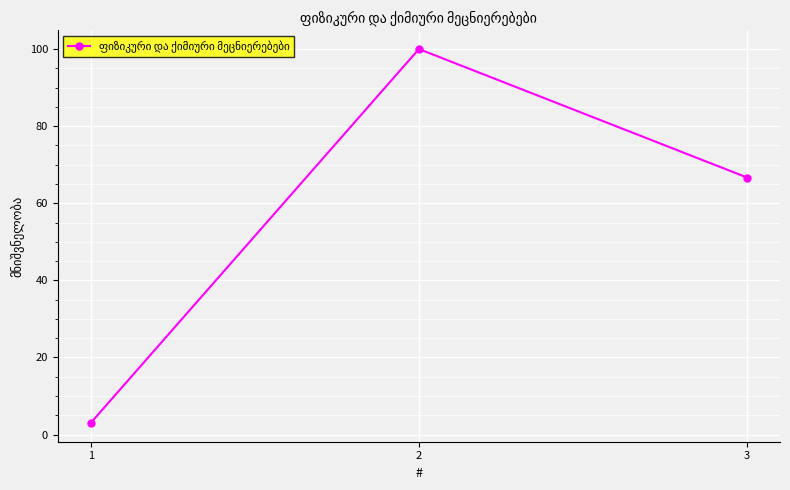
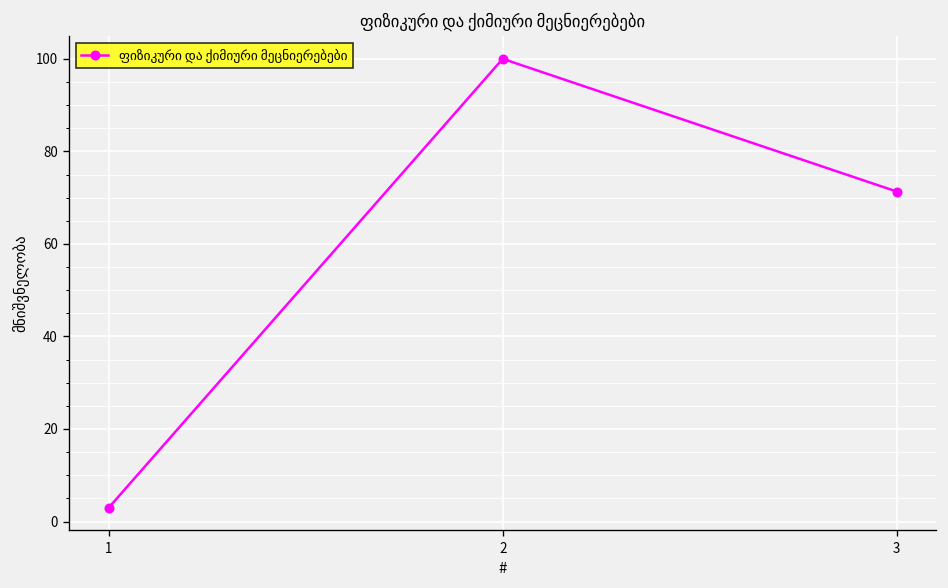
3: 67 -> 71
